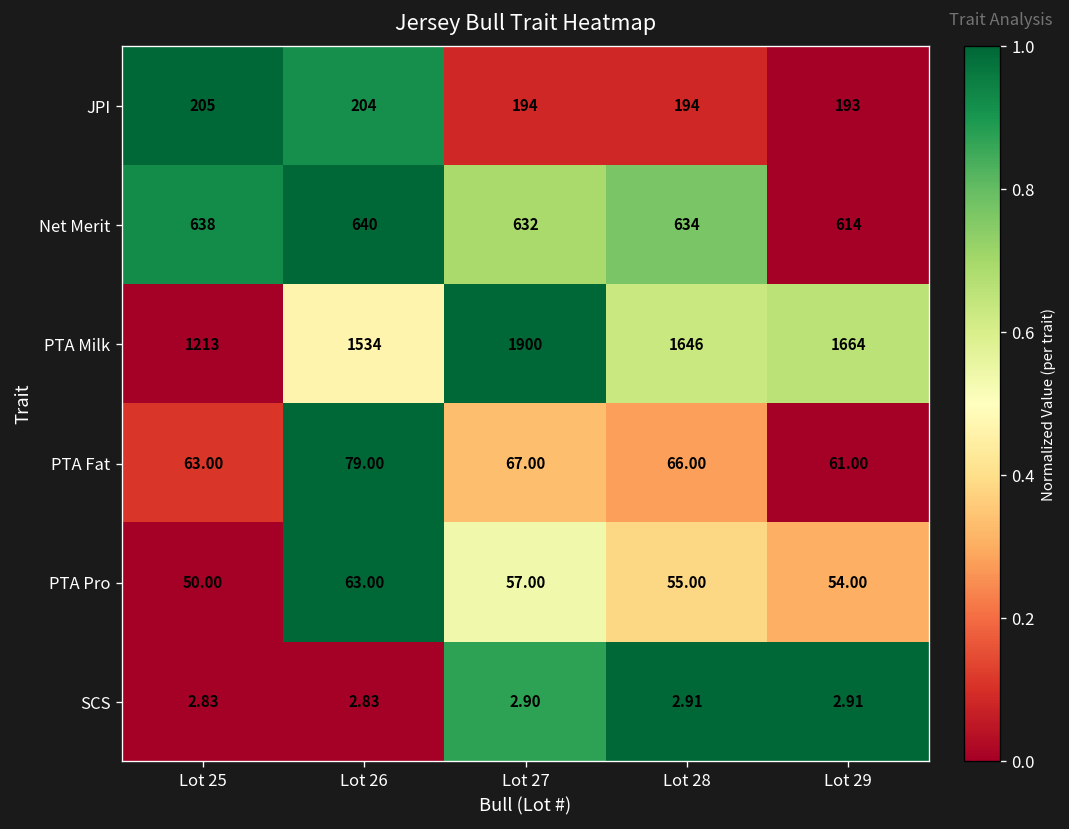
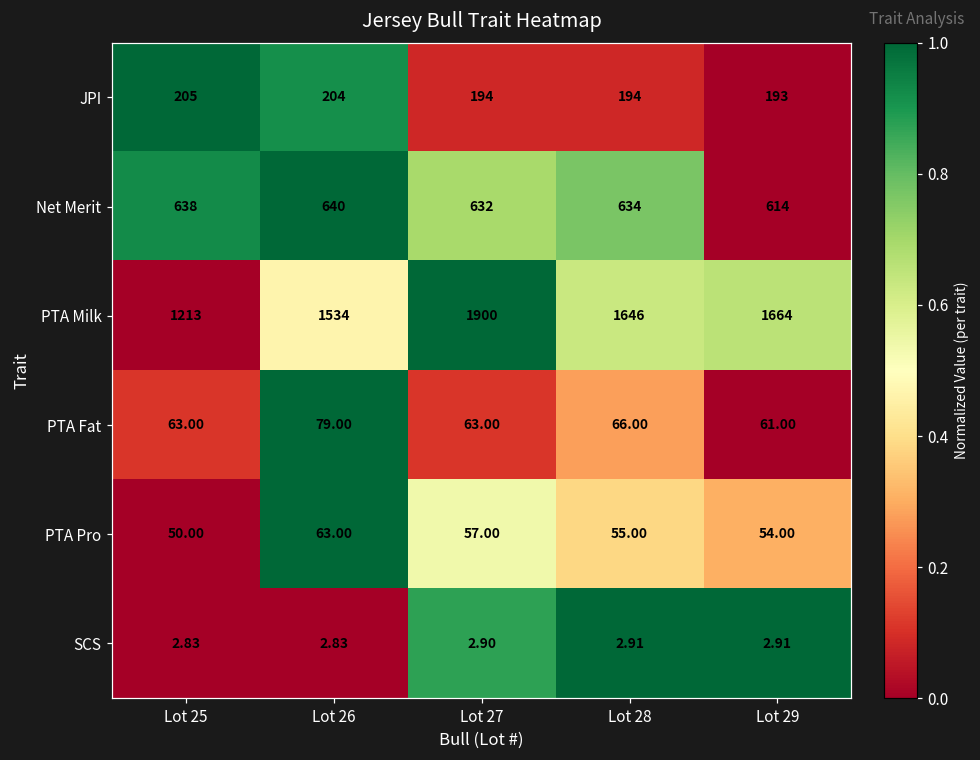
PTA Fat, Lot 27: 67.00 -> 63.00
